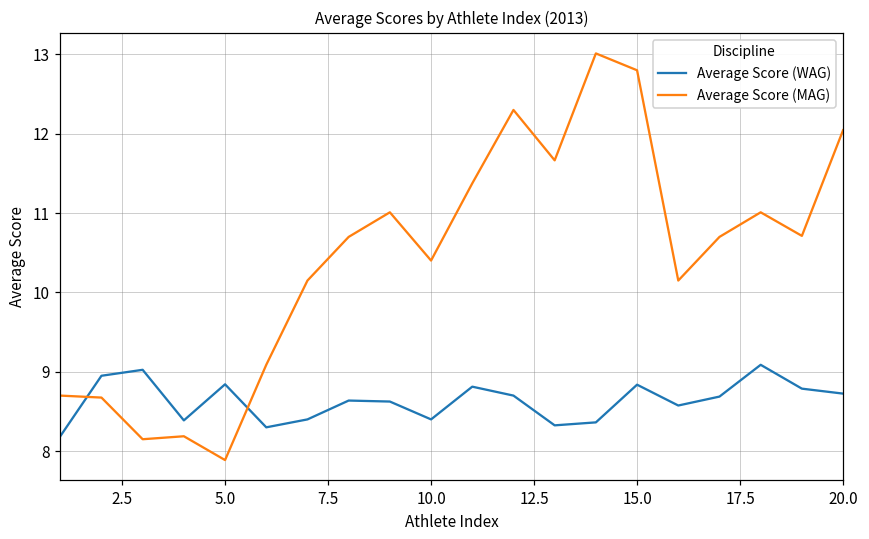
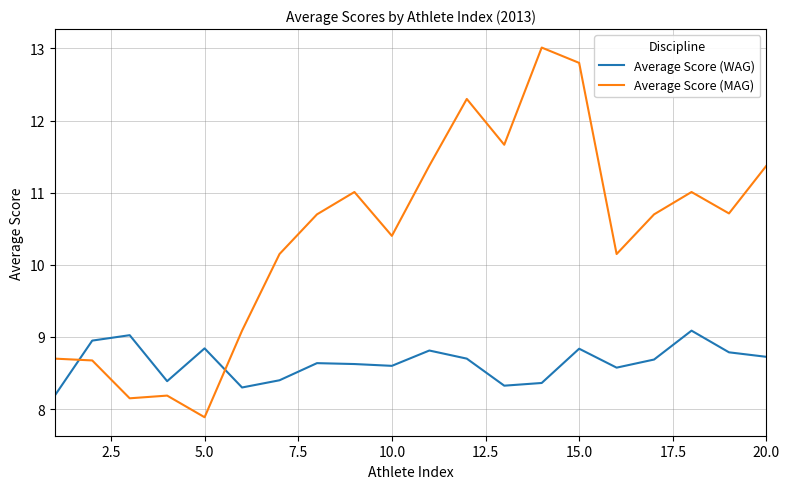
Average Score (WAG), 10.0: 8.4 -> 8.6
Average Score (MAG), 20.0: 12.0 -> 11.4
